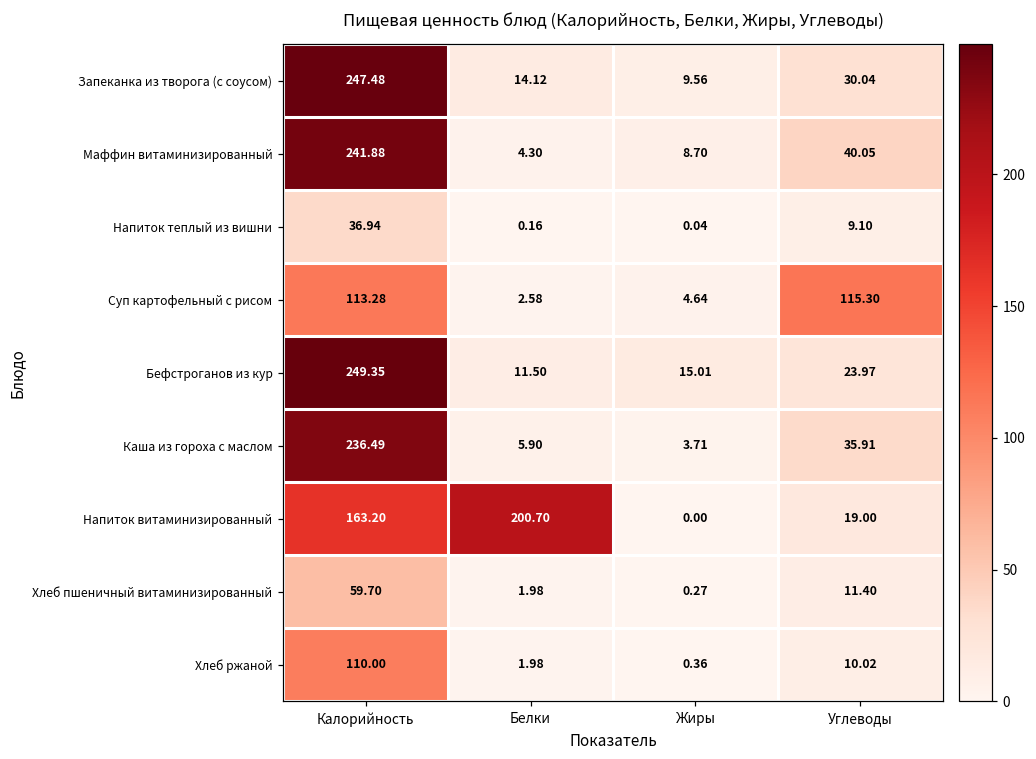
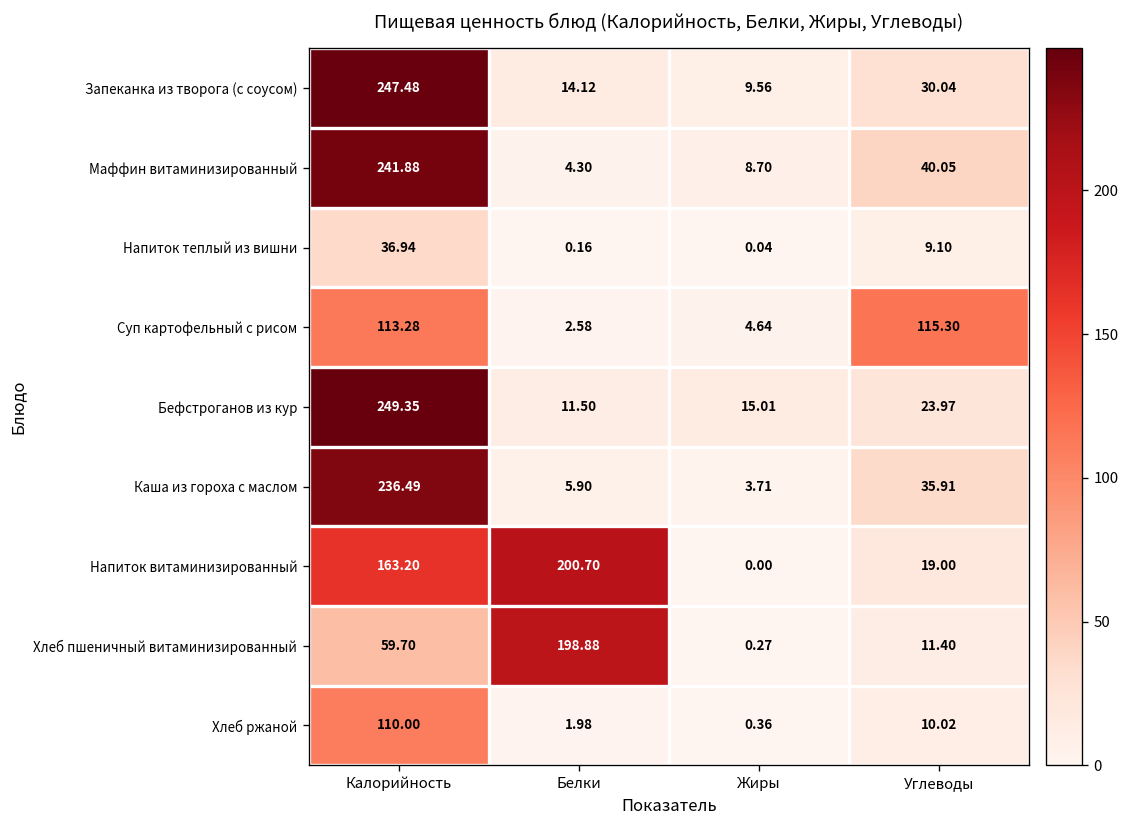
Хлеб пшеничный витаминизированный, Белки: 1.98 -> 198.88
